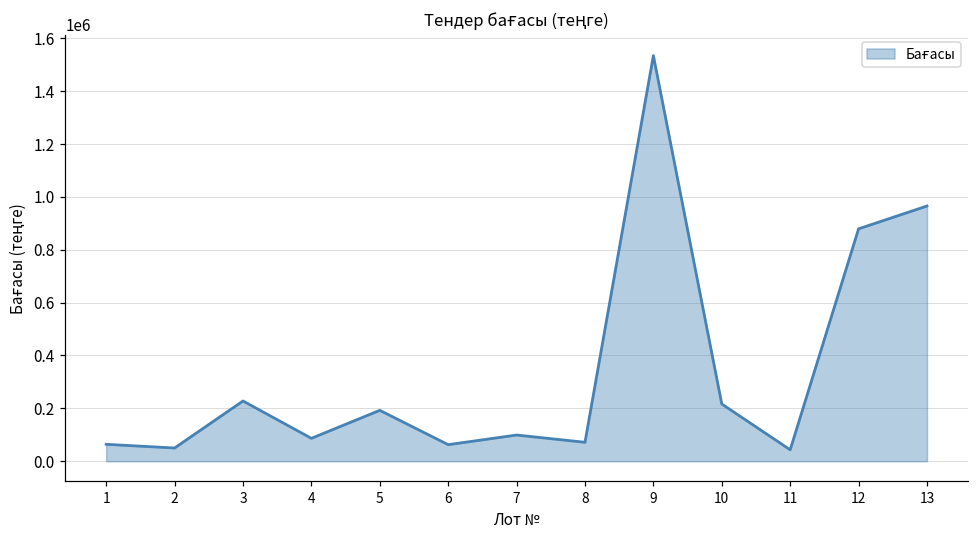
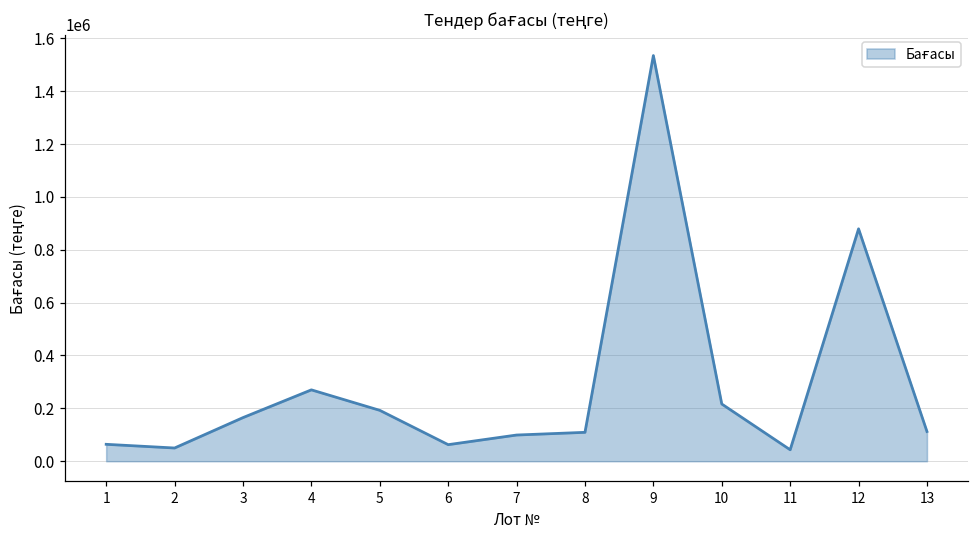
3: 230000 -> 170000
4: 90000 -> 270000
8: 70000 -> 110000
13: 970000 -> 110000
